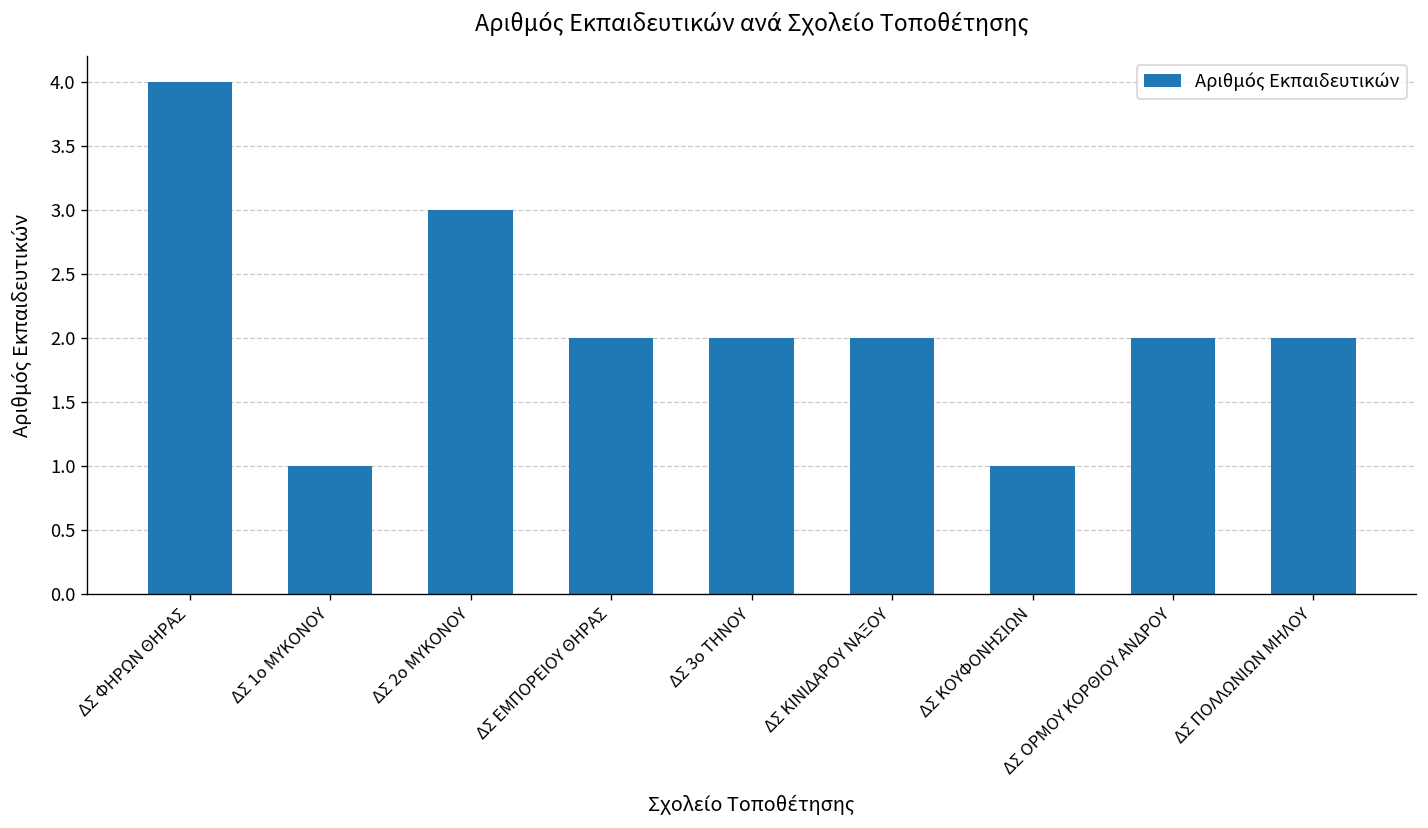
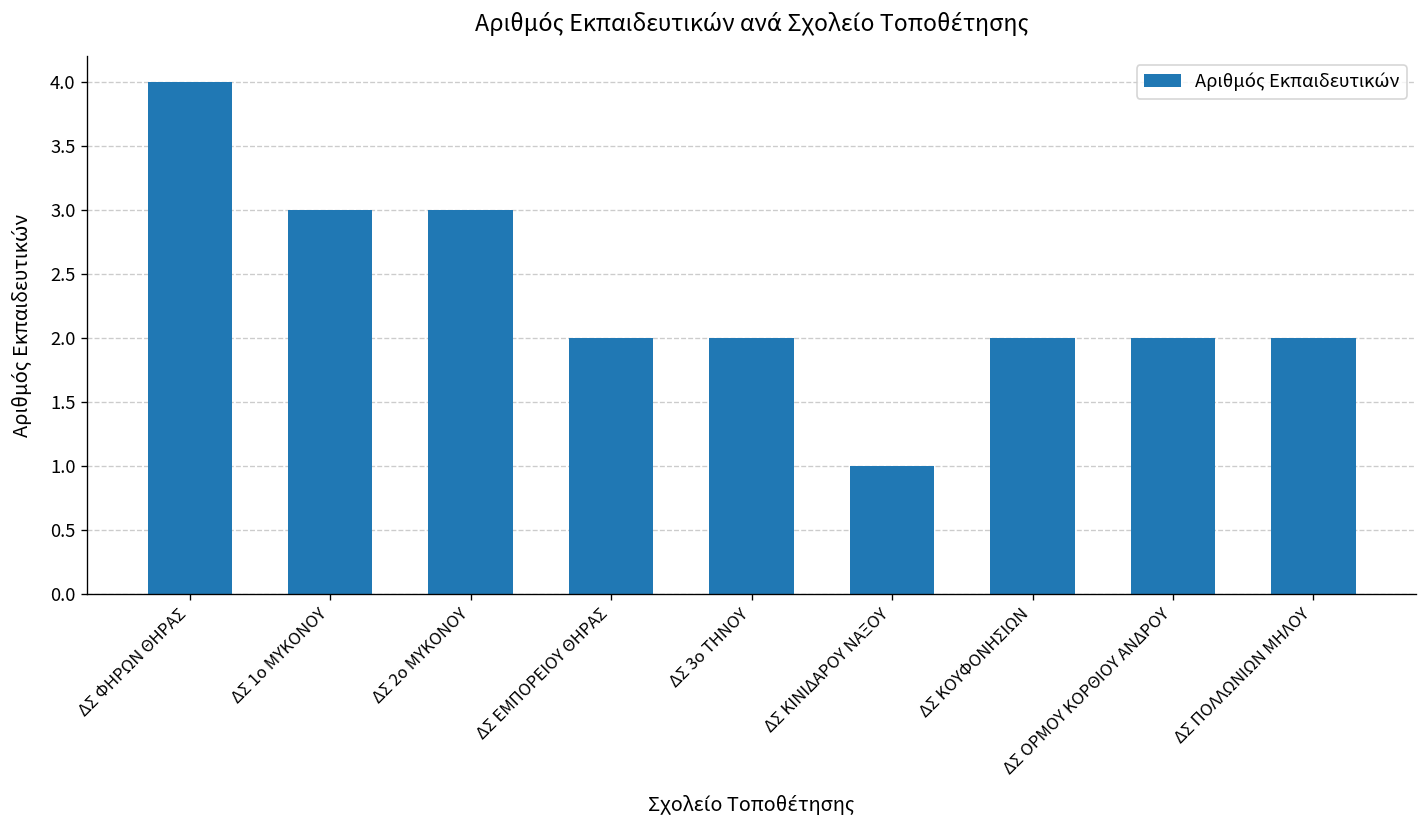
ΔΣ 1ο ΜΥΚΟΝΟΥ: 1 -> 3
ΔΣ ΚΙΝΙΔΑΡΟΥ ΝΑΞΟΥ: 2 -> 1
ΔΣ ΚΟΥΦΟΝΗΣΙΩΝ: 1 -> 2
